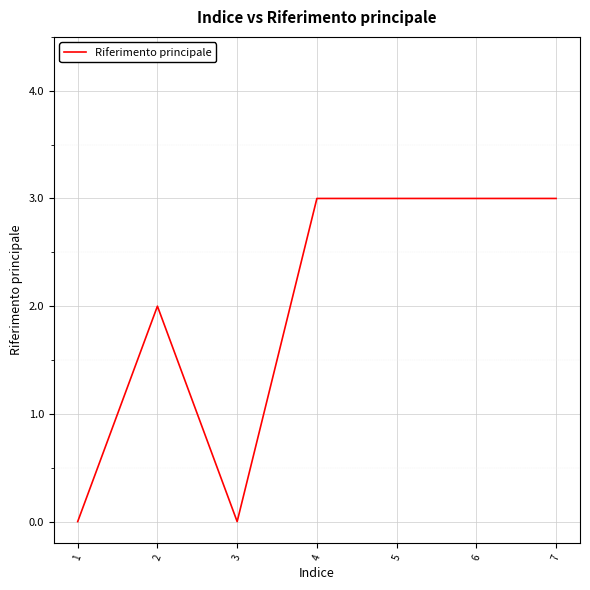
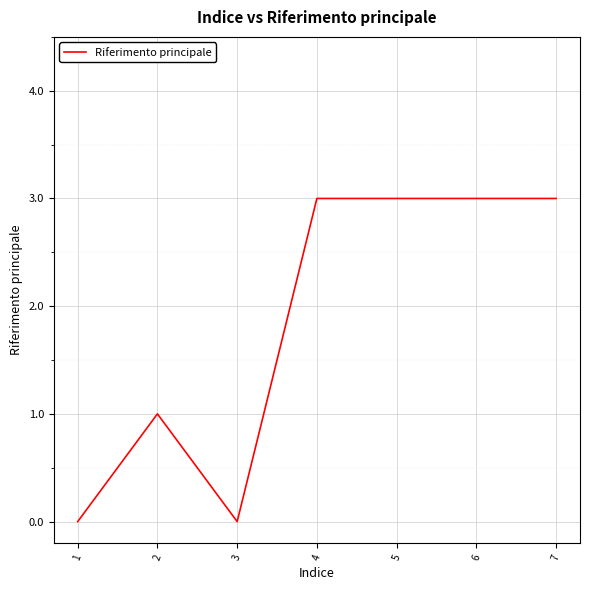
2: 2 -> 1
